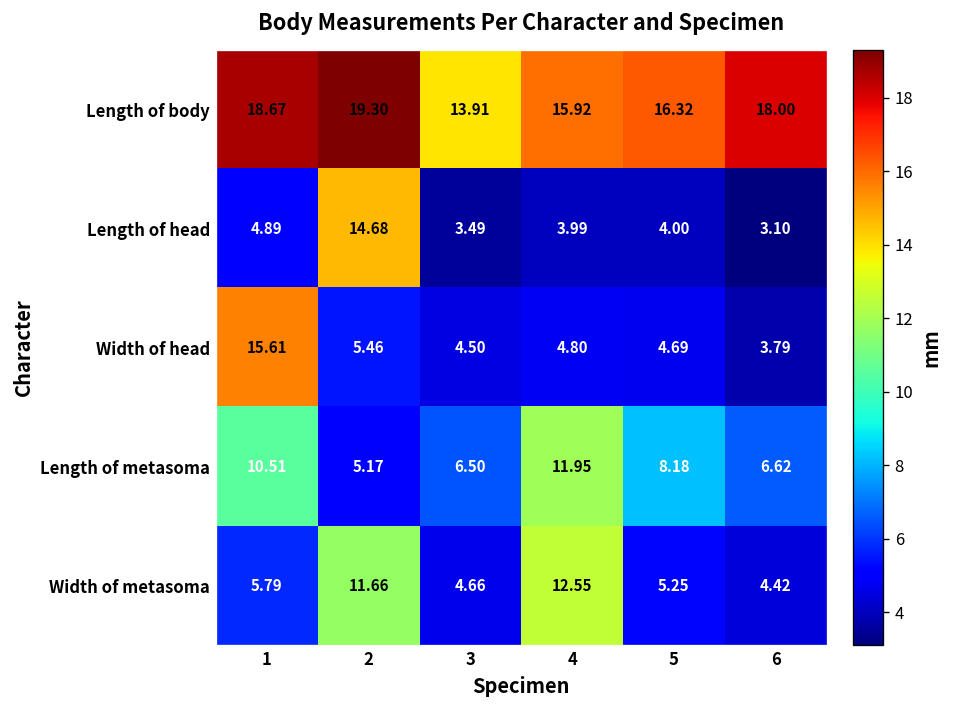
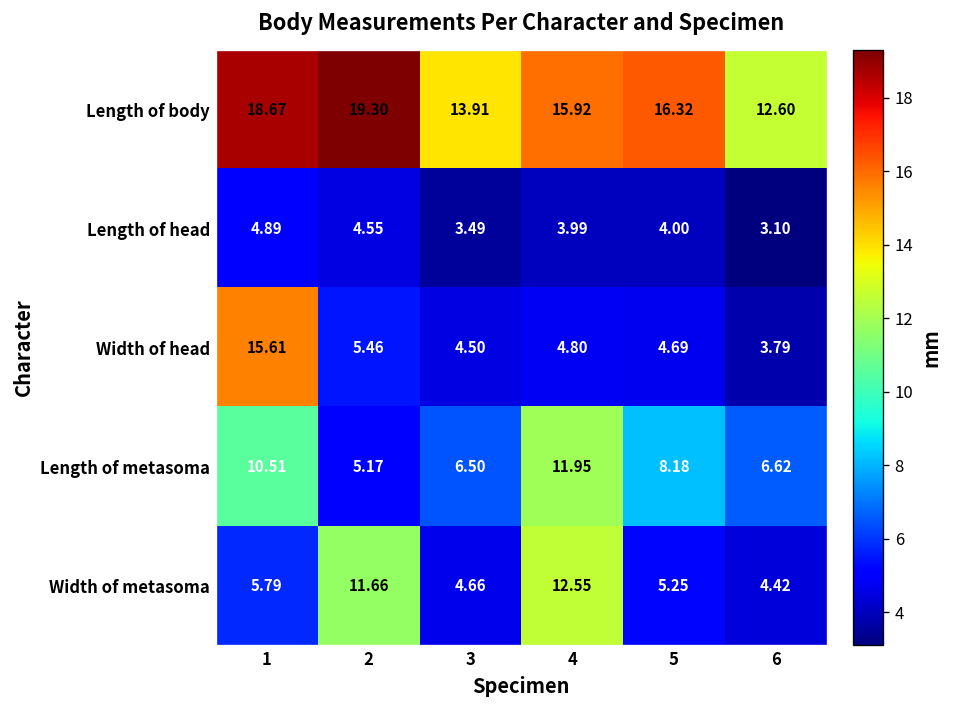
Length of body, 6: 18.00 -> 12.60
Length of head, 2: 14.68 -> 4.55
